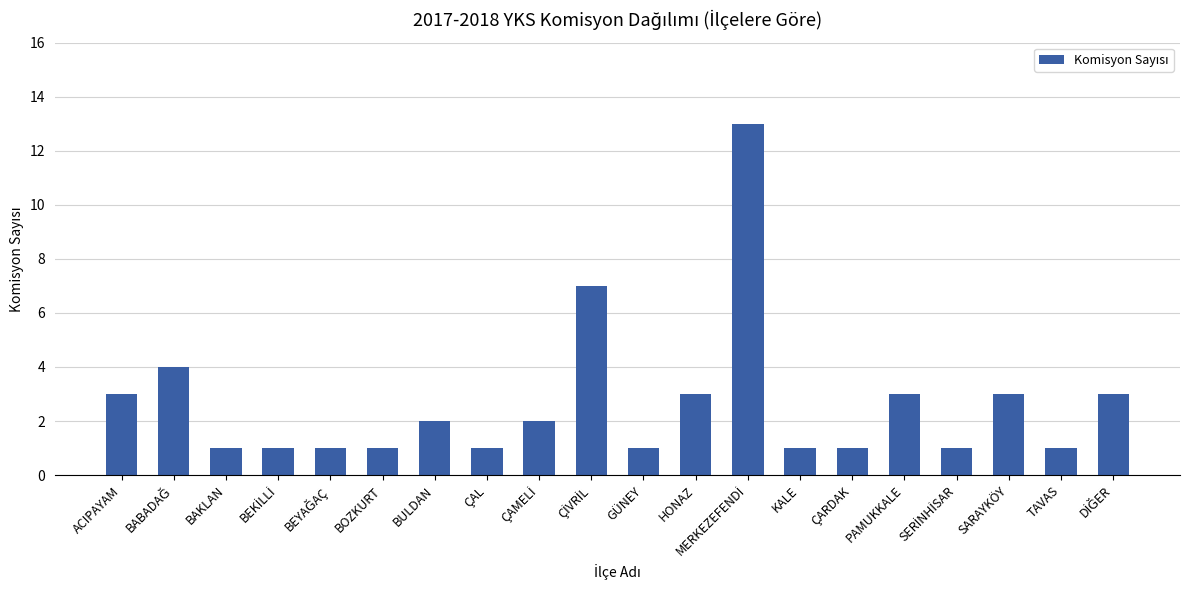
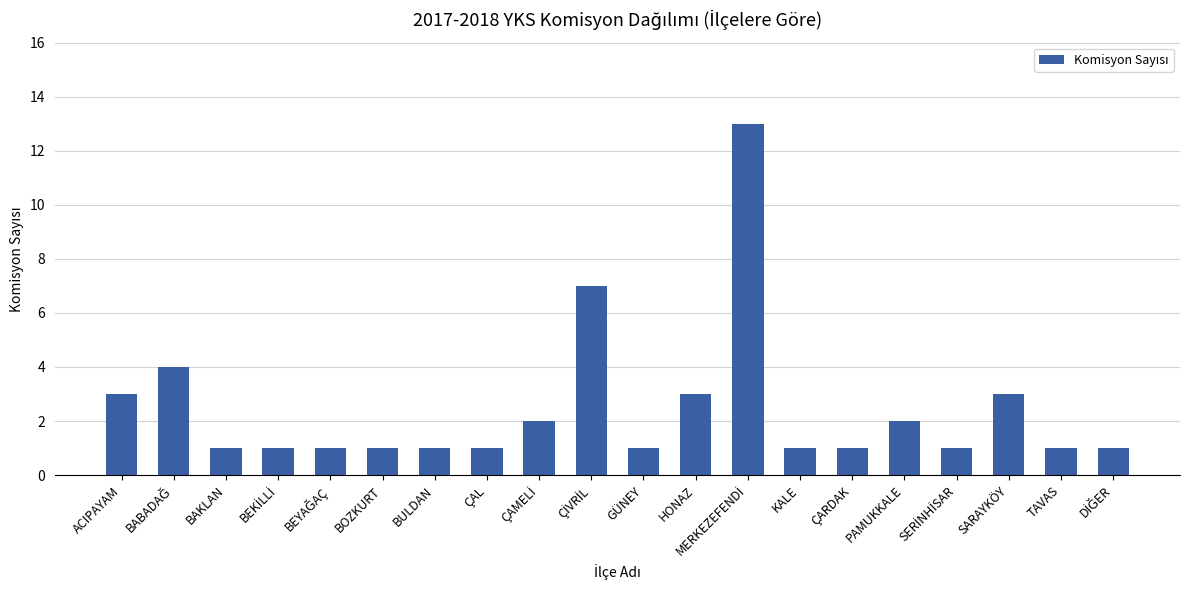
BULDAN: 2 -> 1
PAMUKKALE: 3 -> 2
DİĞER: 3 -> 1
